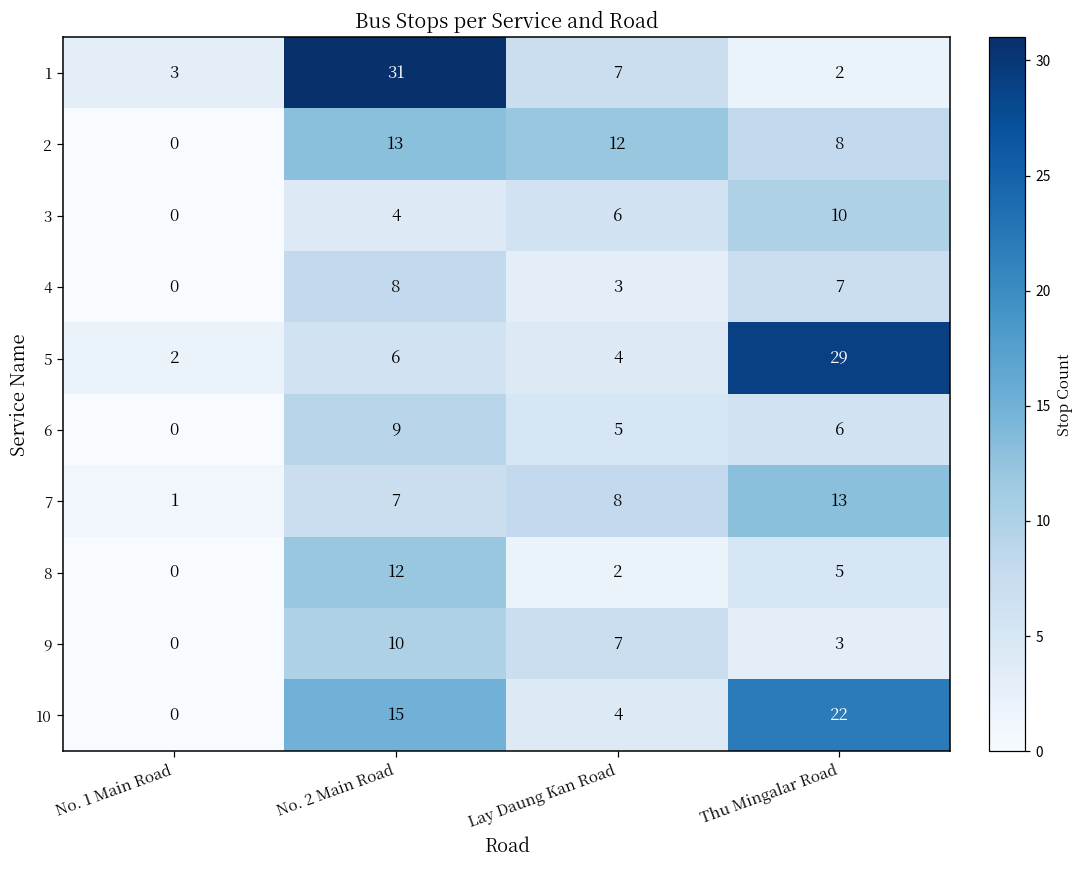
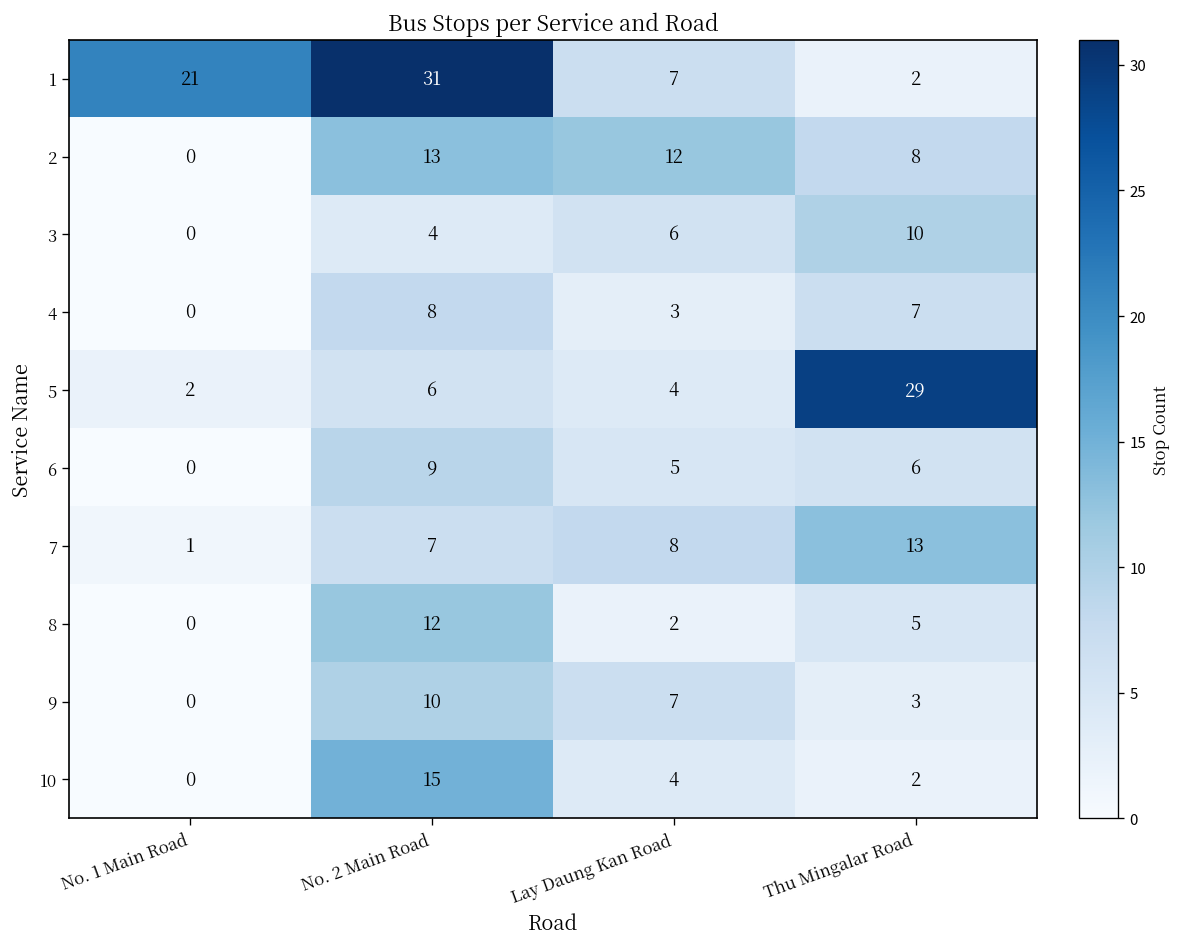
1, No. 1 Main Road: 3 -> 21
10, Thu Mingalar Road: 22 -> 2
